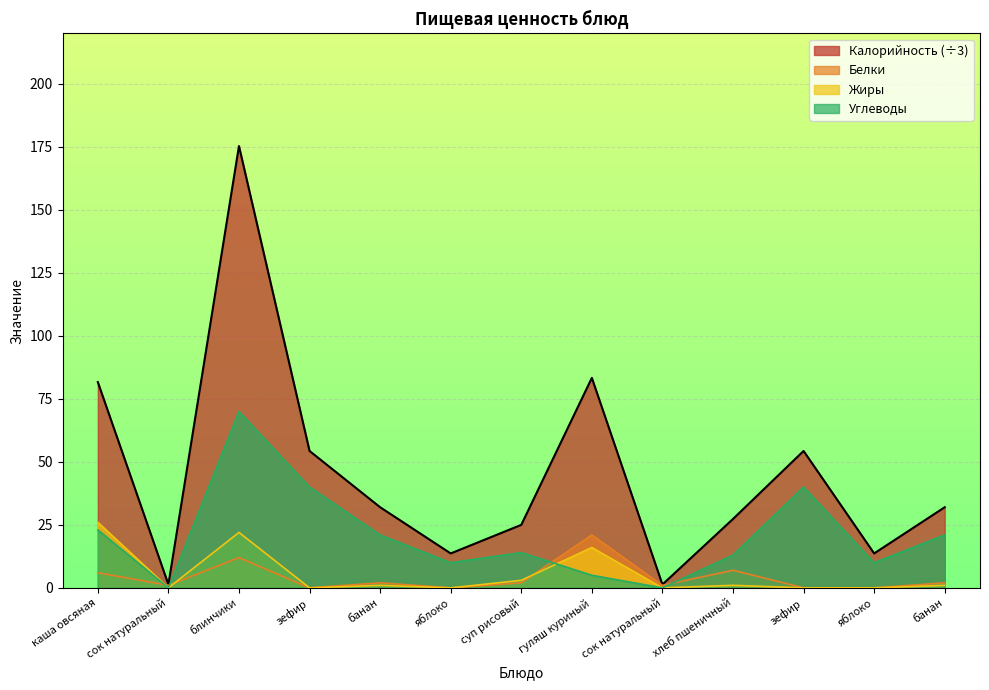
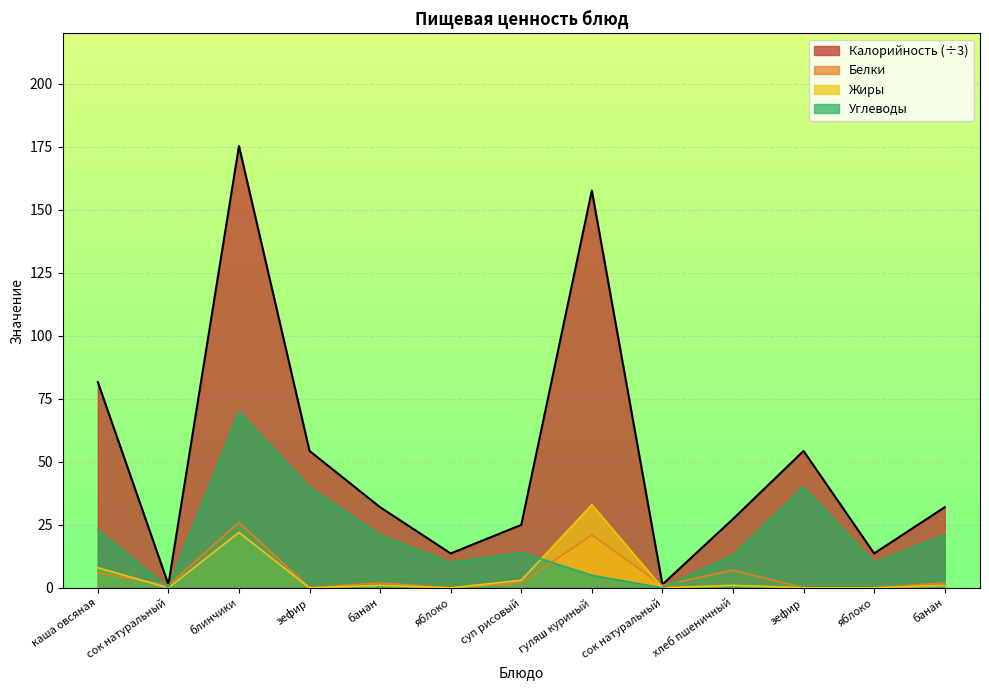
Жиры, каша овсяная: 26 -> 8
Белки, блинчики: 12 -> 26
Калорийность (÷3), гуляш куриный: 83 -> 158
Жиры, гуляш куриный: 16 -> 33
